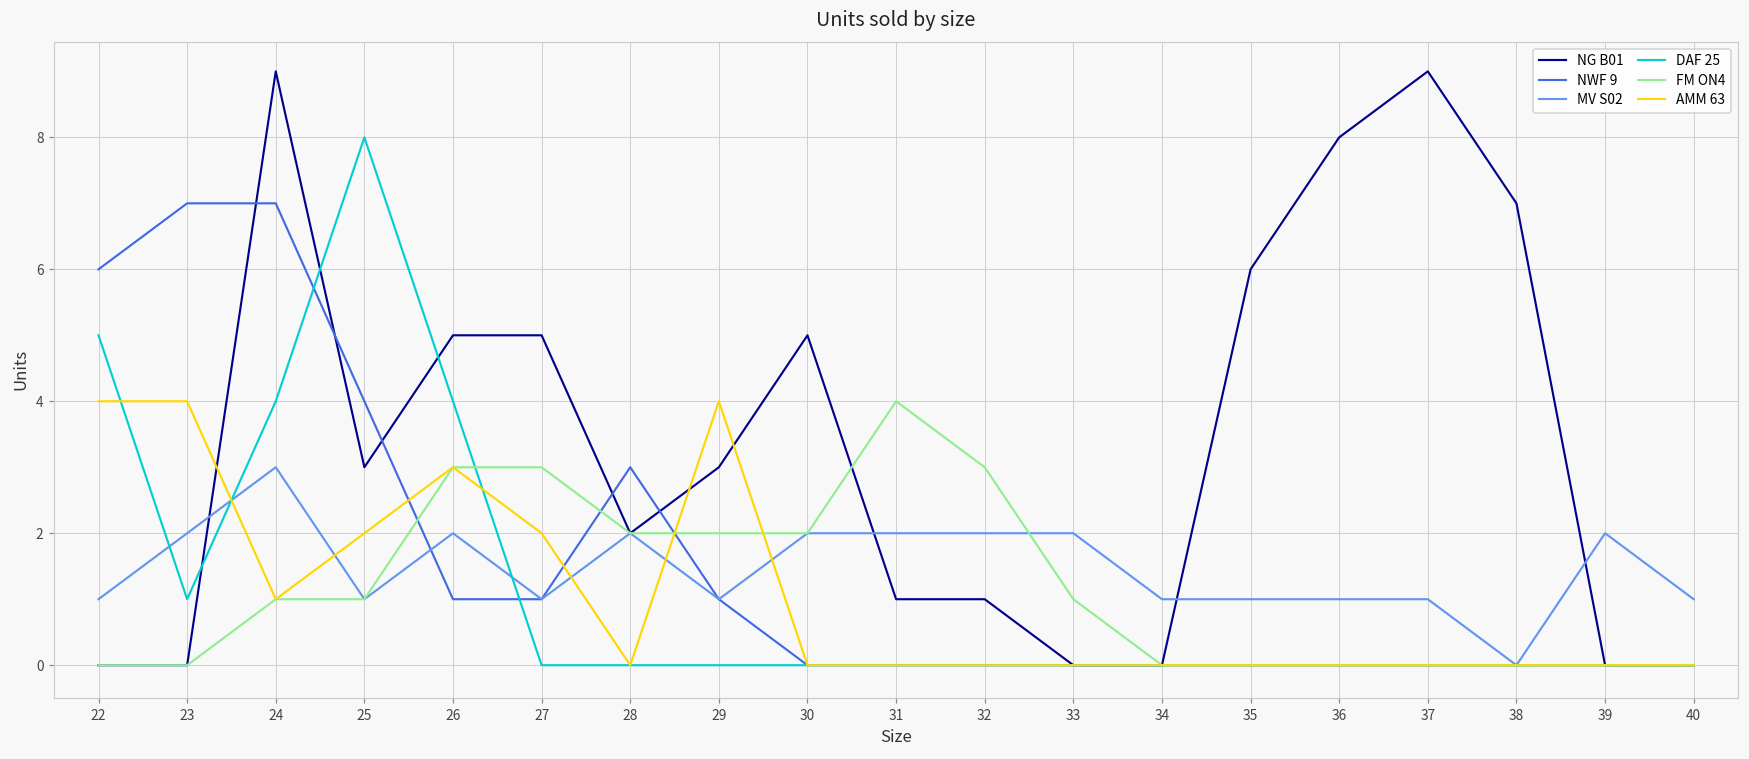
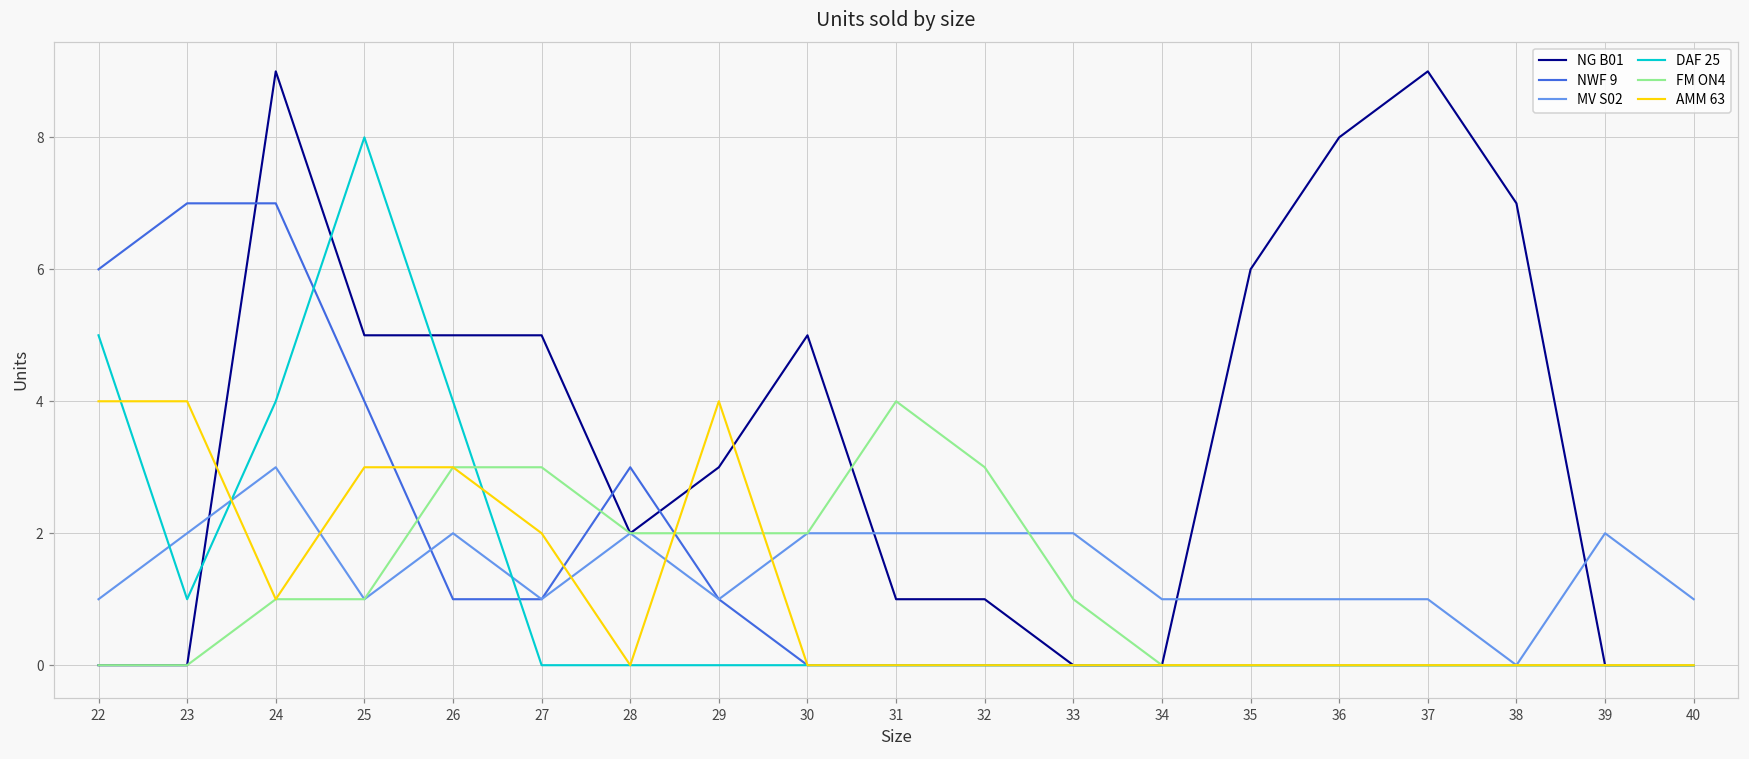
NG B01, 25: 3 -> 5
AMM 63, 25: 2 -> 3
